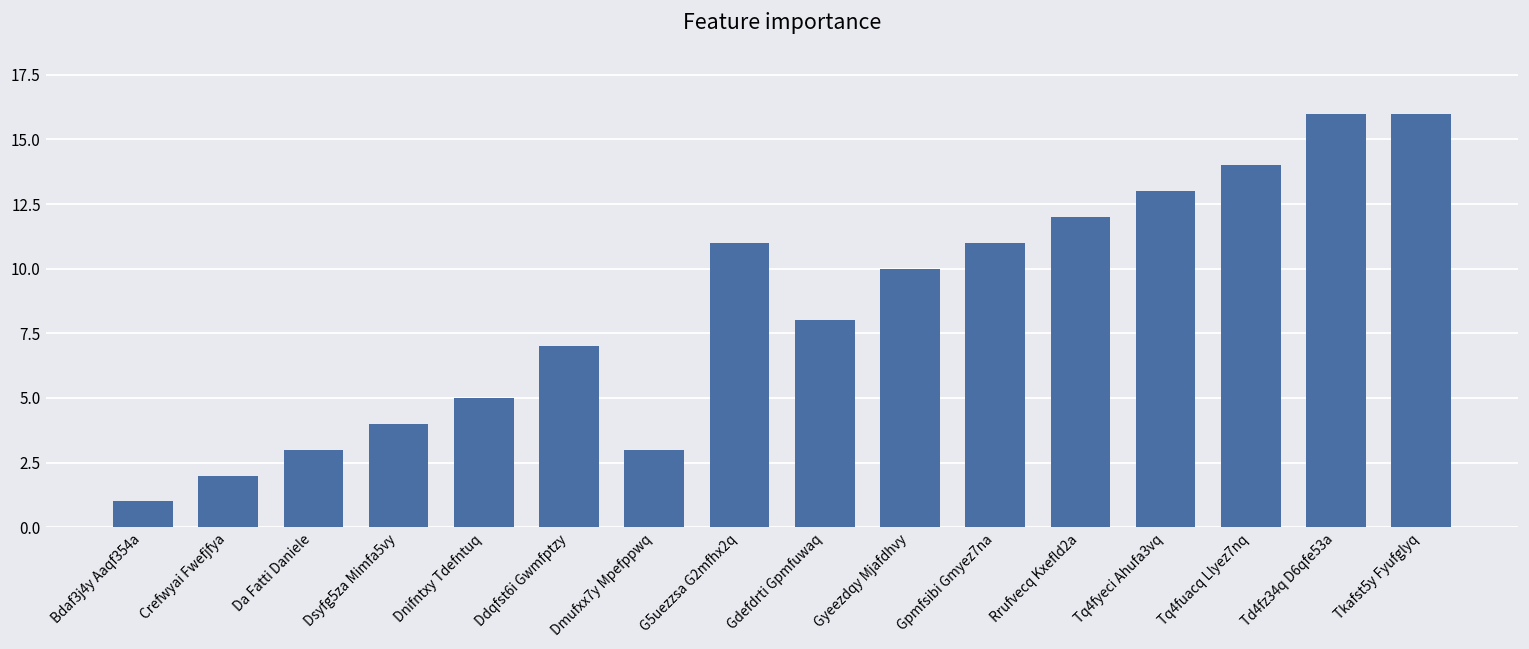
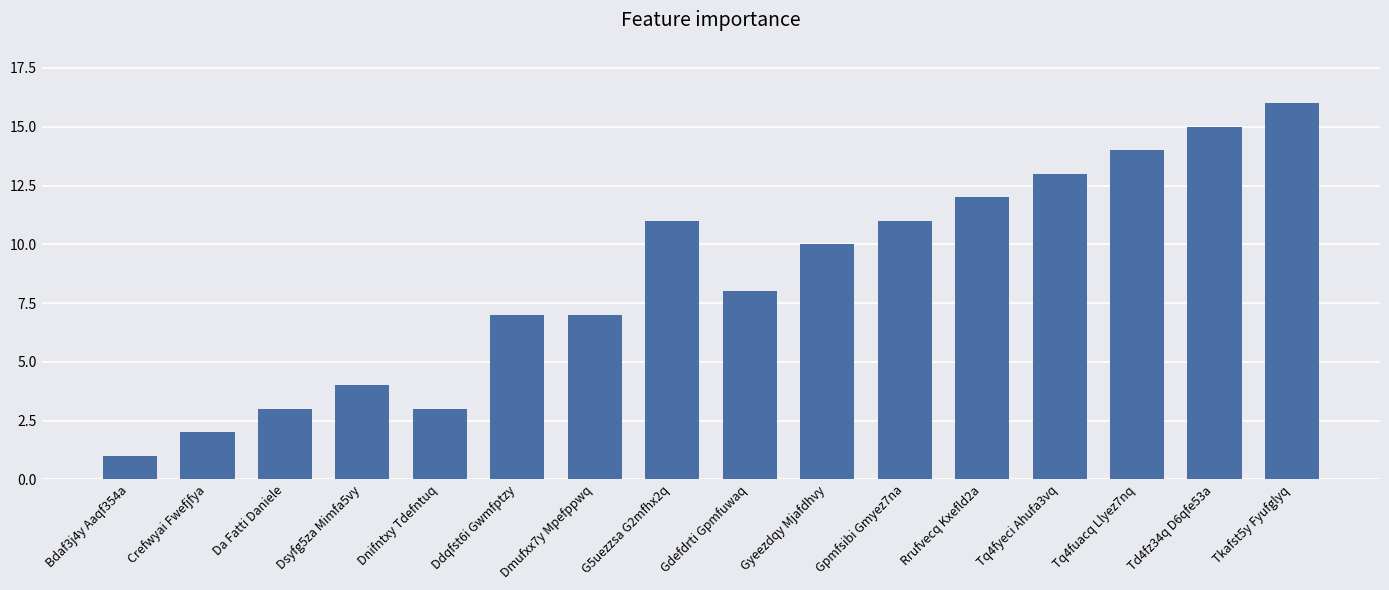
Dnifntxy Tdefntuq: 5 -> 3
Dmufxx7y Mpefppwq: 3 -> 7
Td4fz34q D6qfe53a: 16 -> 15
